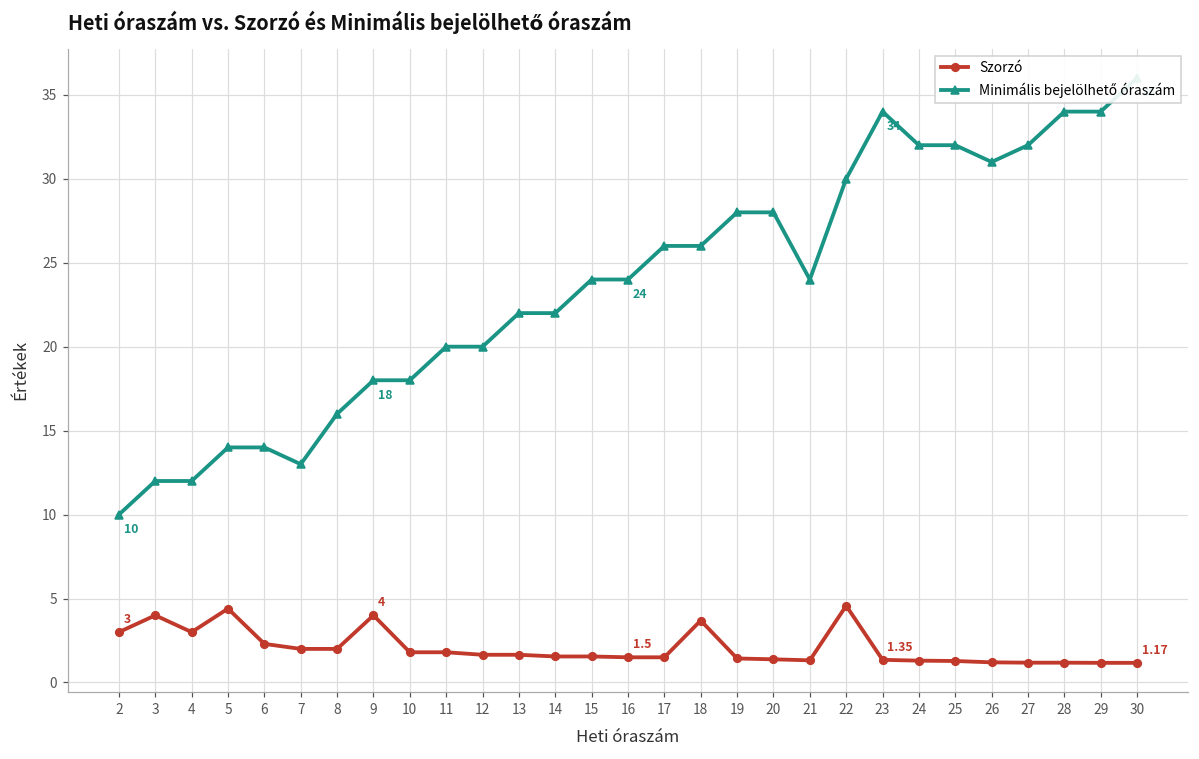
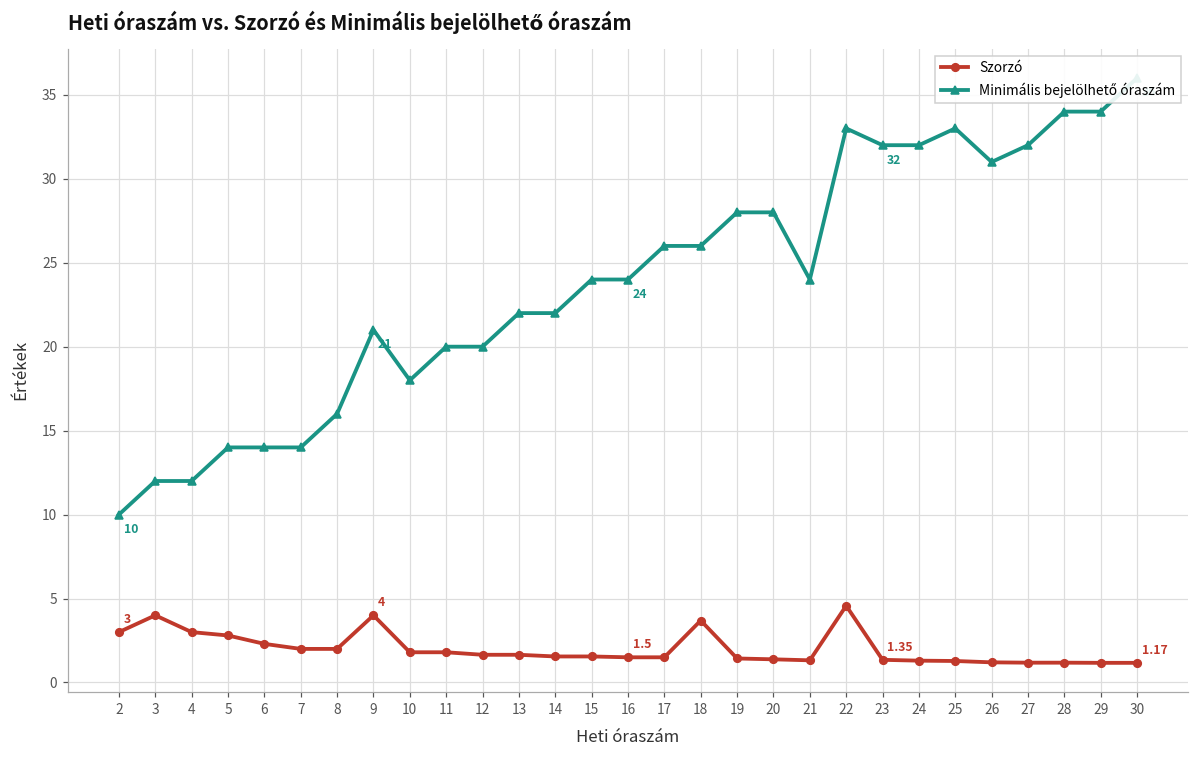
Szorzó, 5: 4.4 -> 2.8
Minimális bejelölhető óraszám, 7: 13 -> 14
Minimális bejelölhető óraszám, 9: 18 -> 21
Minimális bejelölhető óraszám, 22: 30 -> 33
Minimális bejelölhető óraszám, 23: 34 -> 32
Minimális bejelölhető óraszám, 25: 32 -> 33
